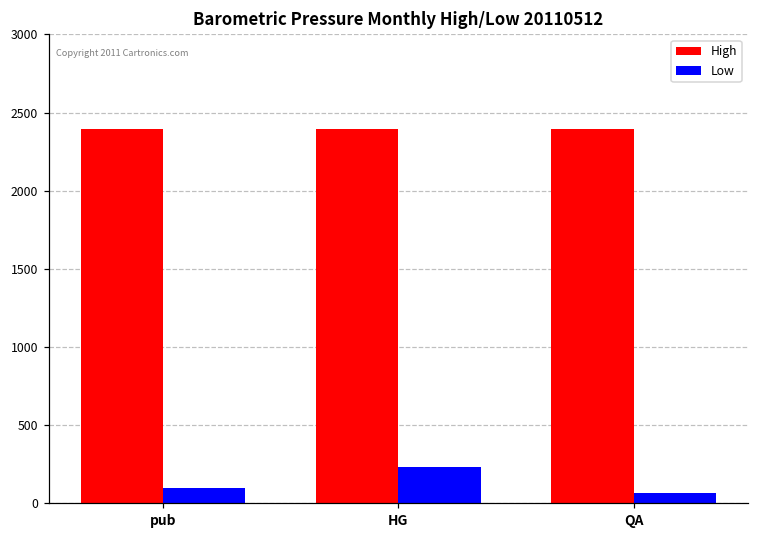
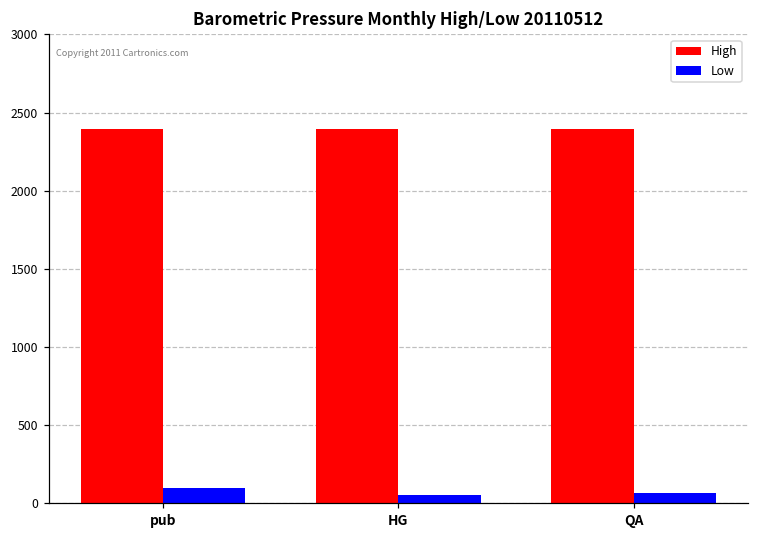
Low, HG: 230 -> 50
